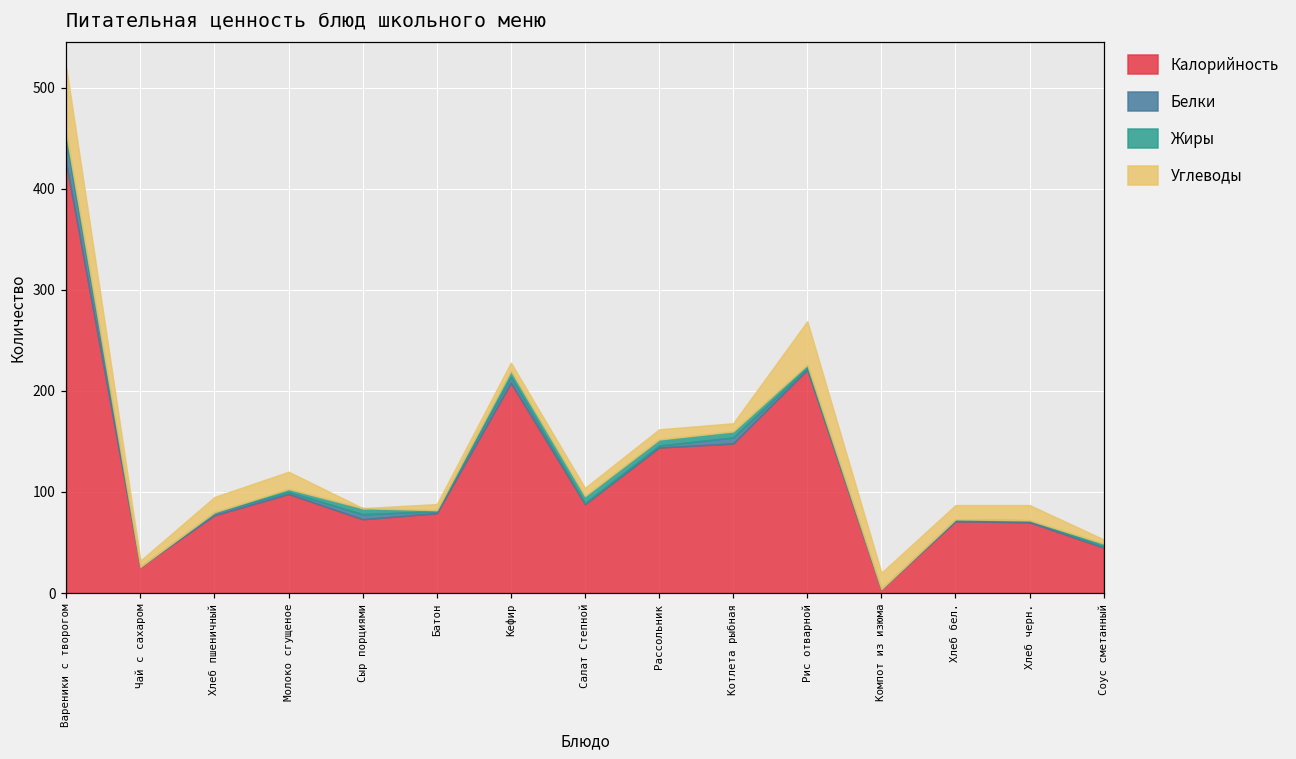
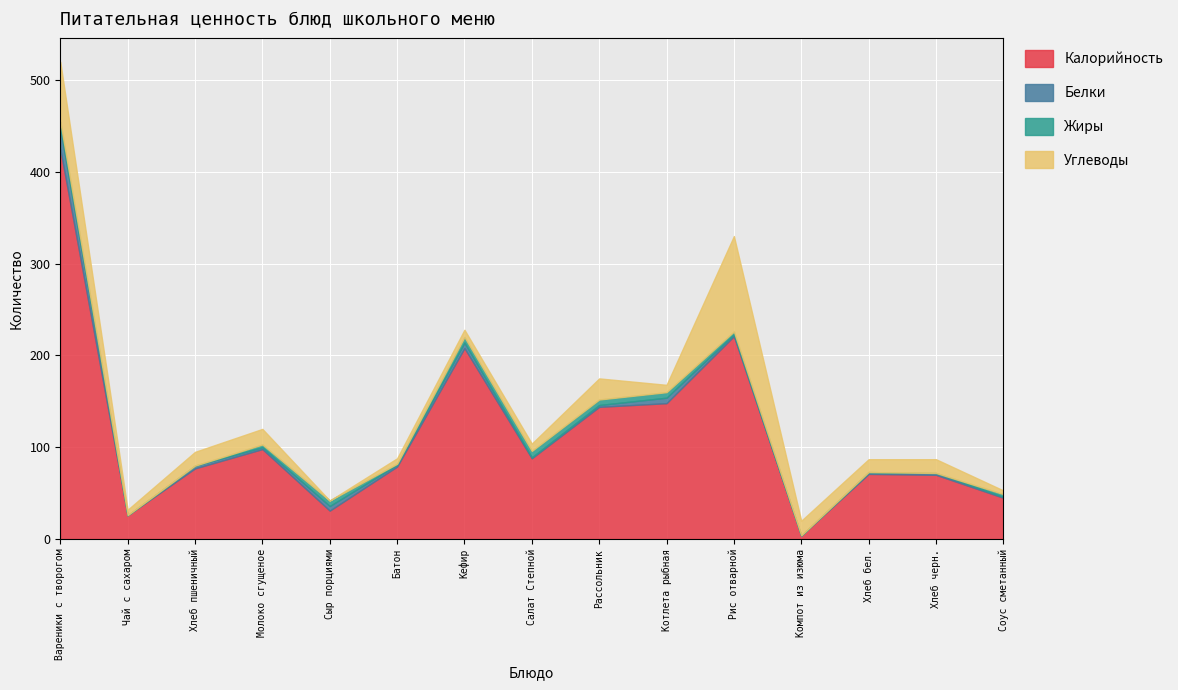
Калорийность, Сыр порциями: 70 -> 30
Углеводы, Рассольник: 10 -> 20
Углеводы, Рис отварной: 40 -> 100
